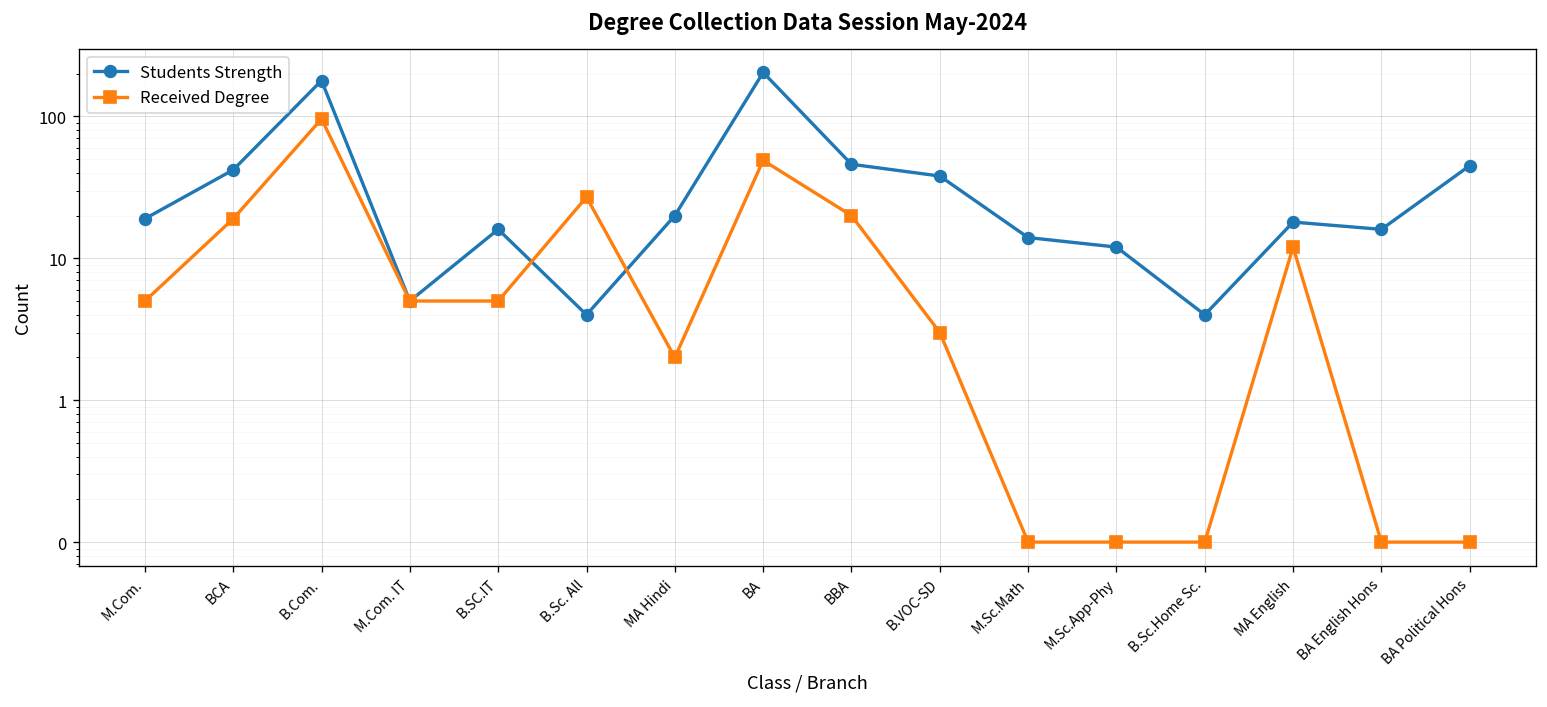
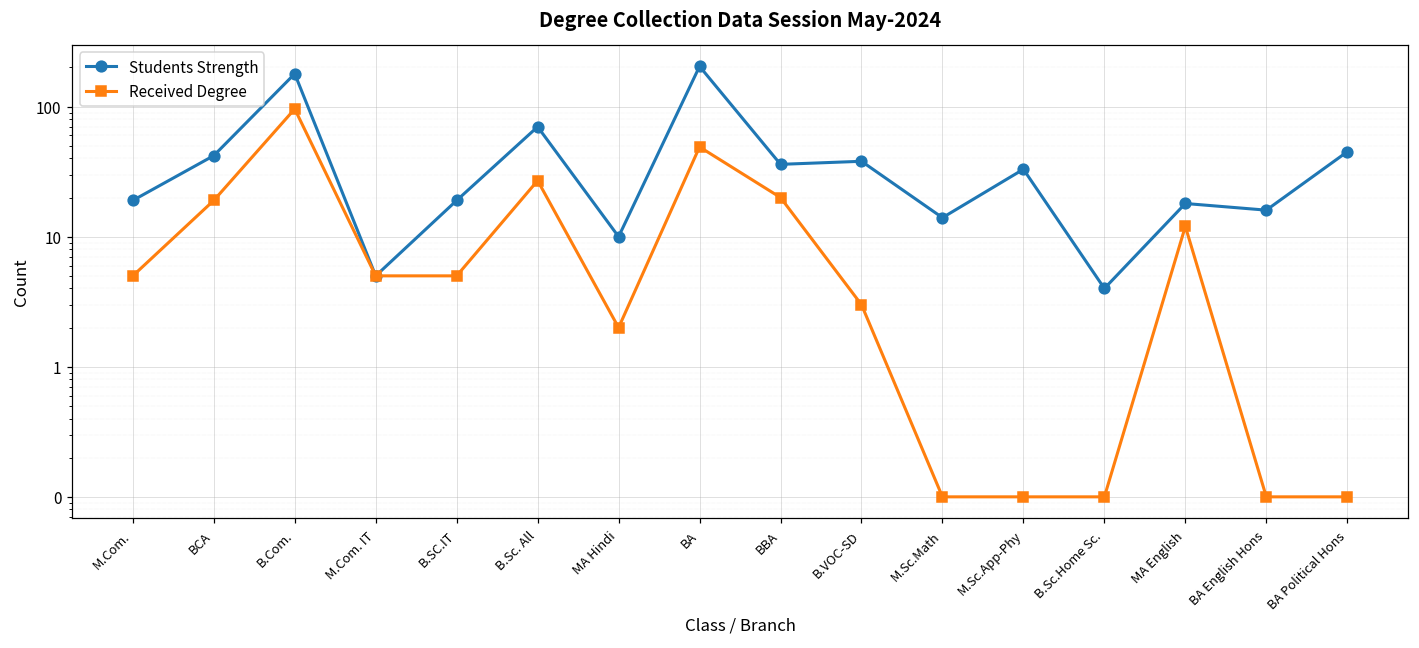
Students Strength, B.SC.IT: 16 -> 19
Students Strength, B.Sc. All: 4 -> 70
Students Strength, MA Hindi: 20 -> 10
Students Strength, BBA: 46 -> 36
Students Strength, M.Sc.App-Phy: 12 -> 33
